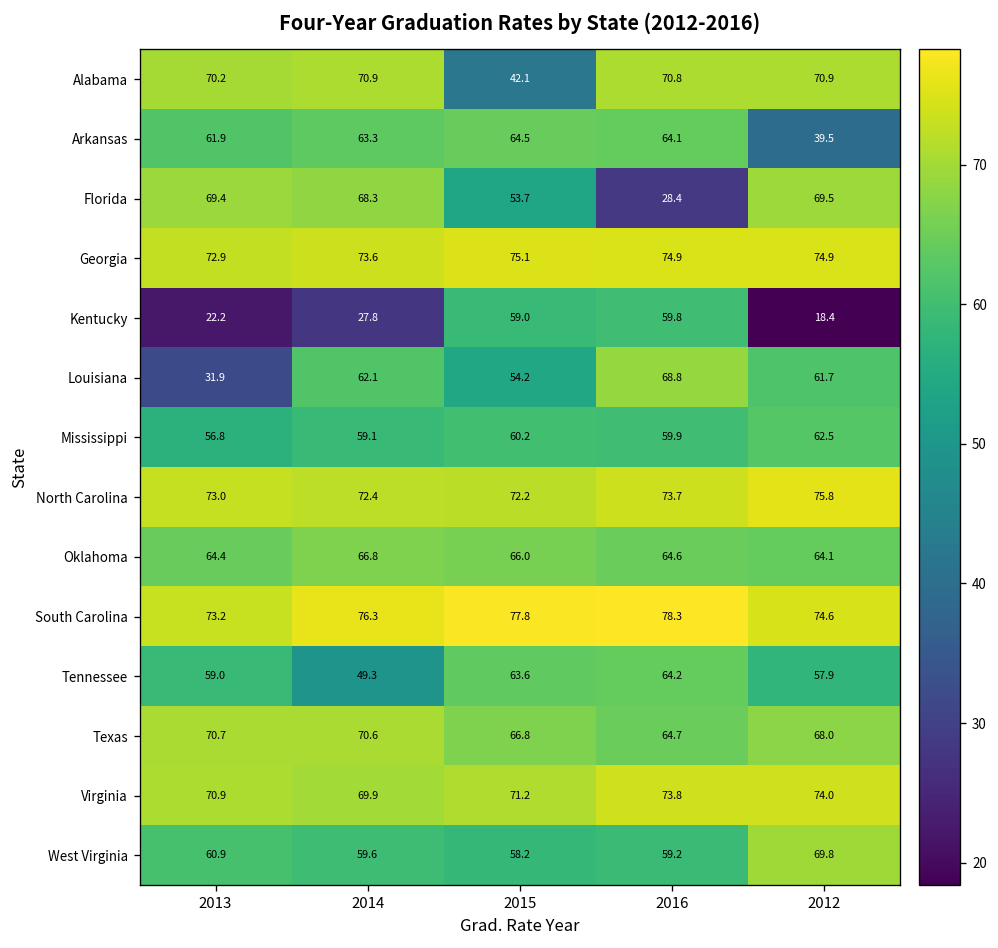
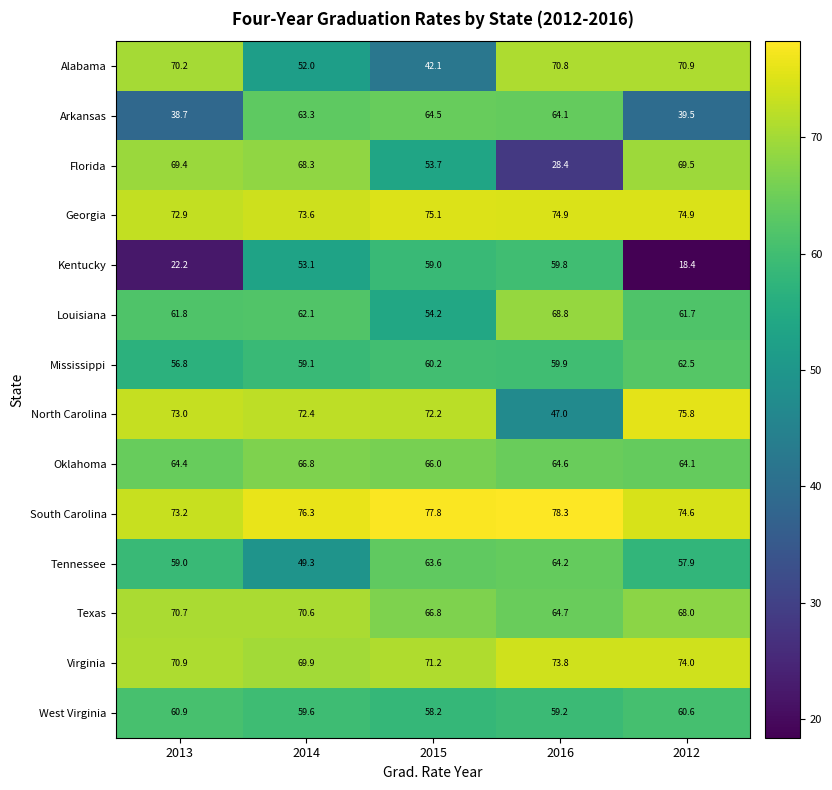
Alabama, 2014: 70.9 -> 52.0
Arkansas, 2013: 61.9 -> 38.7
Kentucky, 2014: 27.8 -> 53.1
Louisiana, 2013: 31.9 -> 61.8
North Carolina, 2016: 73.7 -> 47.0
West Virginia, 2012: 69.8 -> 60.6
